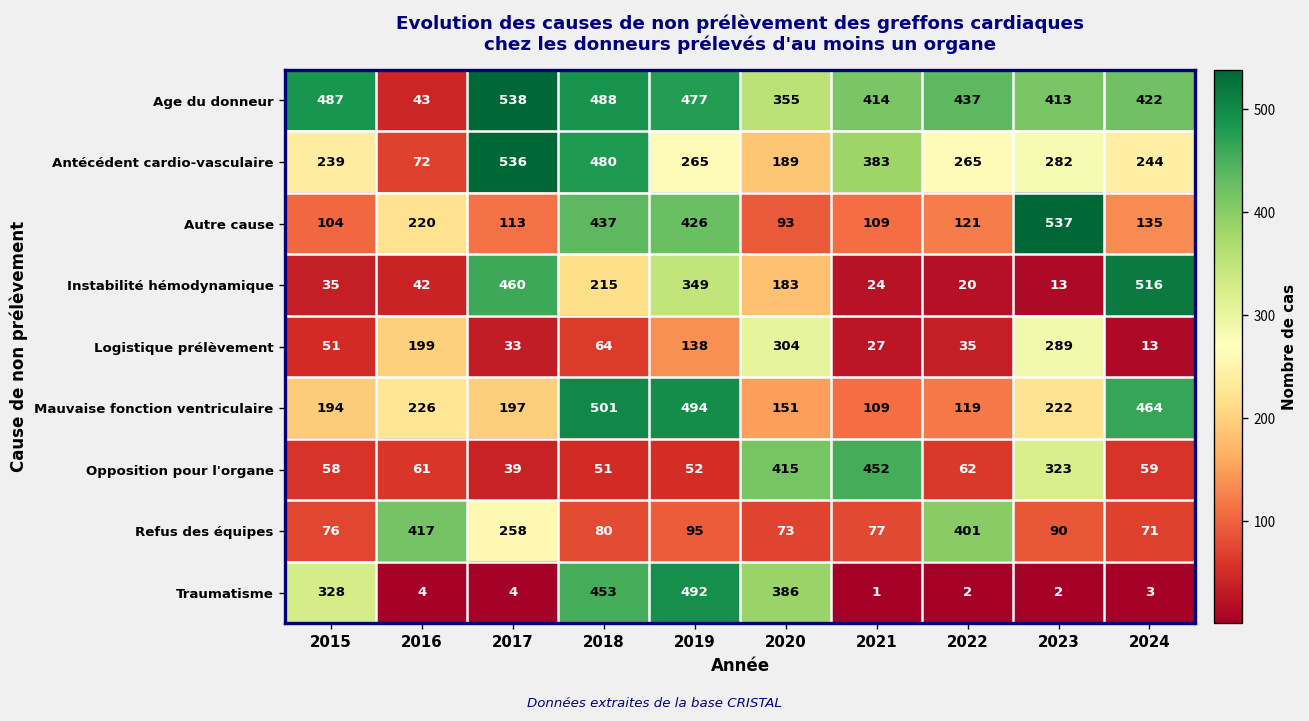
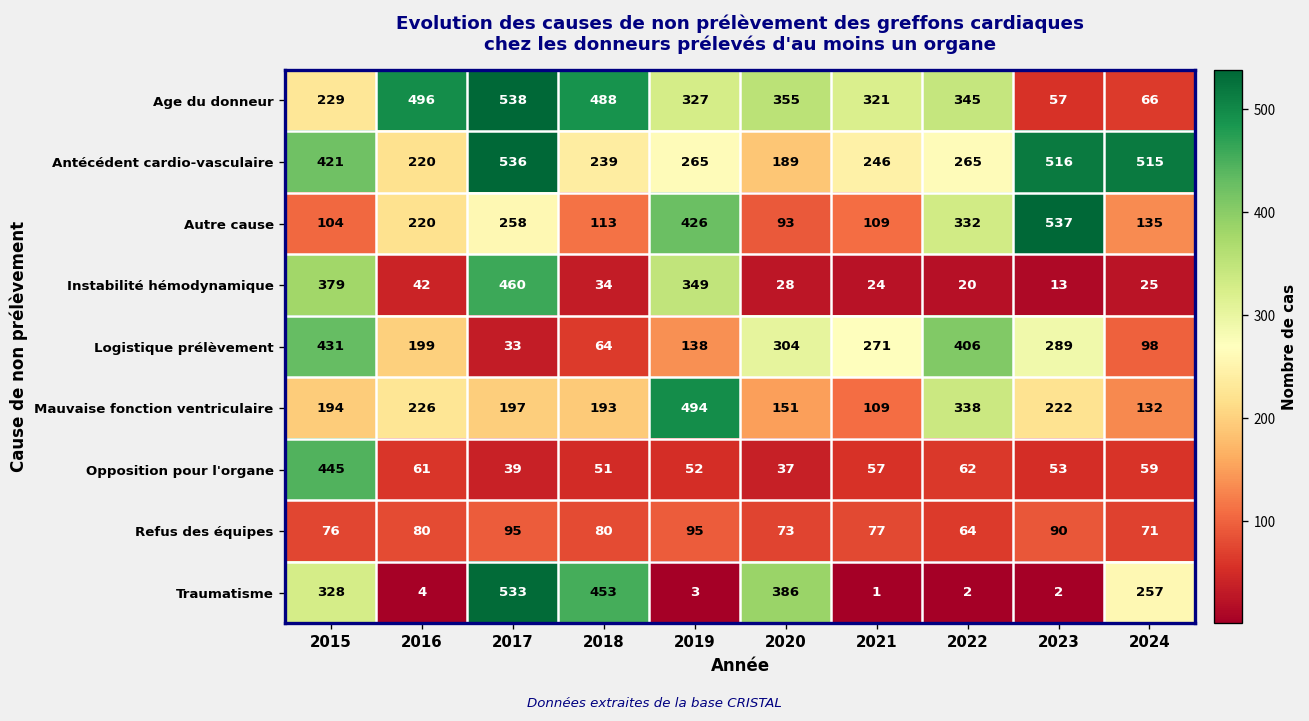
Age du donneur, 2015: 487 -> 229
Age du donneur, 2016: 43 -> 496
Age du donneur, 2019: 477 -> 327
Age du donneur, 2021: 414 -> 321
Age du donneur, 2022: 437 -> 345
Age du donneur, 2023: 413 -> 57
Age du donneur, 2024: 422 -> 66
Antécédent cardio-vasculaire, 2015: 239 -> 421
Antécédent cardio-vasculaire, 2016: 72 -> 220
Antécédent cardio-vasculaire, 2018: 480 -> 239
Antécédent cardio-vasculaire, 2021: 383 -> 246
Antécédent cardio-vasculaire, 2023: 282 -> 516
Antécédent cardio-vasculaire, 2024: 244 -> 515
Autre cause, 2017: 113 -> 258
Autre cause, 2018: 437 -> 113
Autre cause, 2022: 121 -> 332
Instabilité hémodynamique, 2015: 35 -> 379
Instabilité hémodynamique, 2018: 215 -> 34
Instabilité hémodynamique, 2020: 183 -> 28
Instabilité hémodynamique, 2024: 516 -> 25
Logistique prélèvement, 2015: 51 -> 431
Logistique prélèvement, 2021: 27 -> 271
Logistique prélèvement, 2022: 35 -> 406
Logistique prélèvement, 2024: 13 -> 98
Mauvaise fonction ventriculaire, 2018: 501 -> 193
Mauvaise fonction ventriculaire, 2022: 119 -> 338
Mauvaise fonction ventriculaire, 2024: 464 -> 132
Opposition pour l'organe, 2015: 58 -> 445
Opposition pour l'organe, 2020: 415 -> 37
Opposition pour l'organe, 2021: 452 -> 57
Opposition pour l'organe, 2023: 323 -> 53
Refus des équipes, 2016: 417 -> 80
Refus des équipes, 2017: 258 -> 95
Refus des équipes, 2022: 401 -> 64
Traumatisme, 2017: 4 -> 533
Traumatisme, 2019: 492 -> 3
Traumatisme, 2024: 3 -> 257
